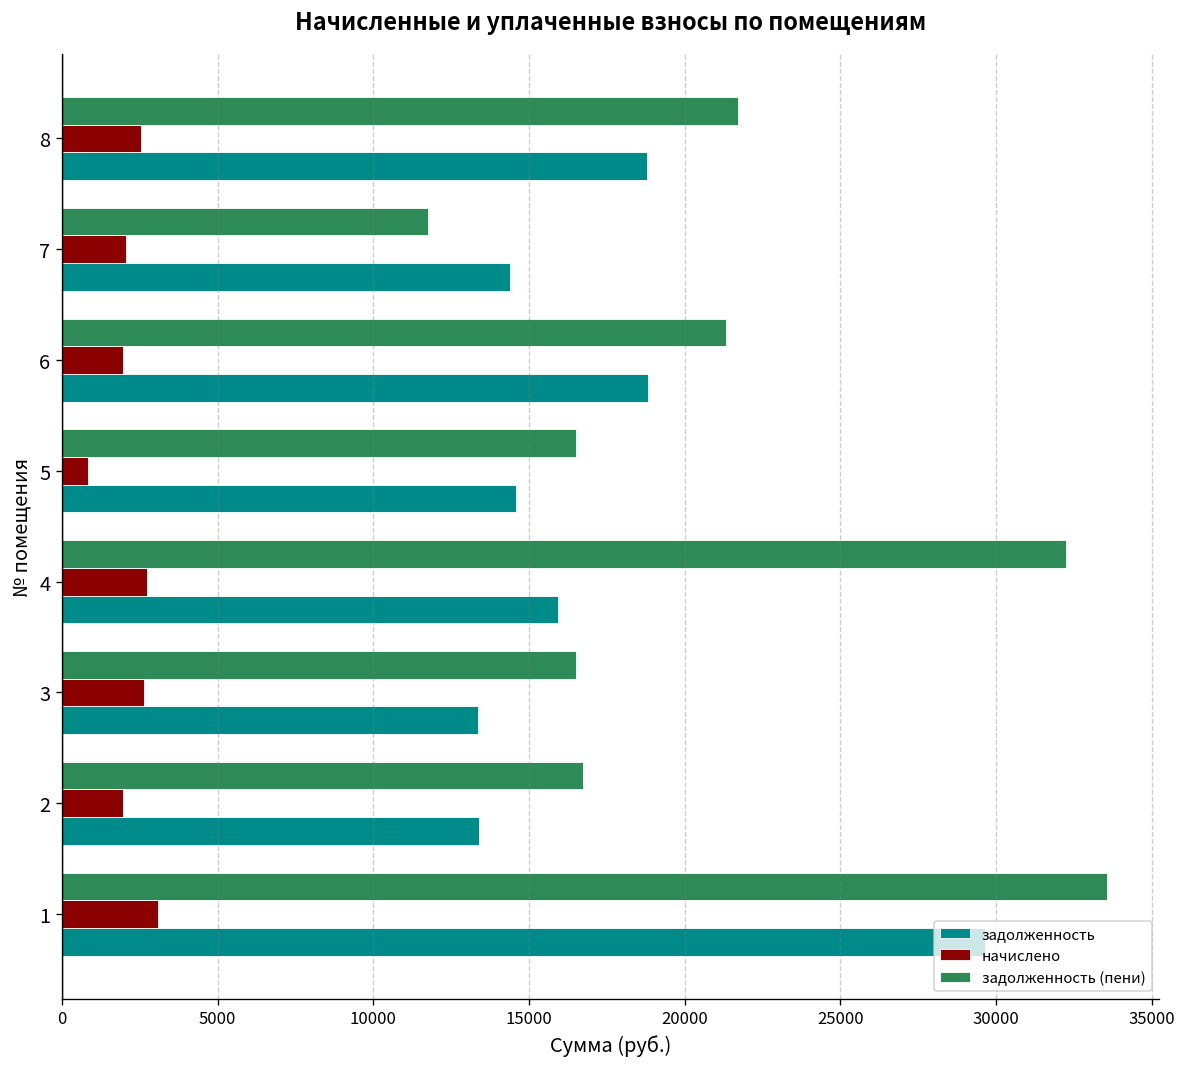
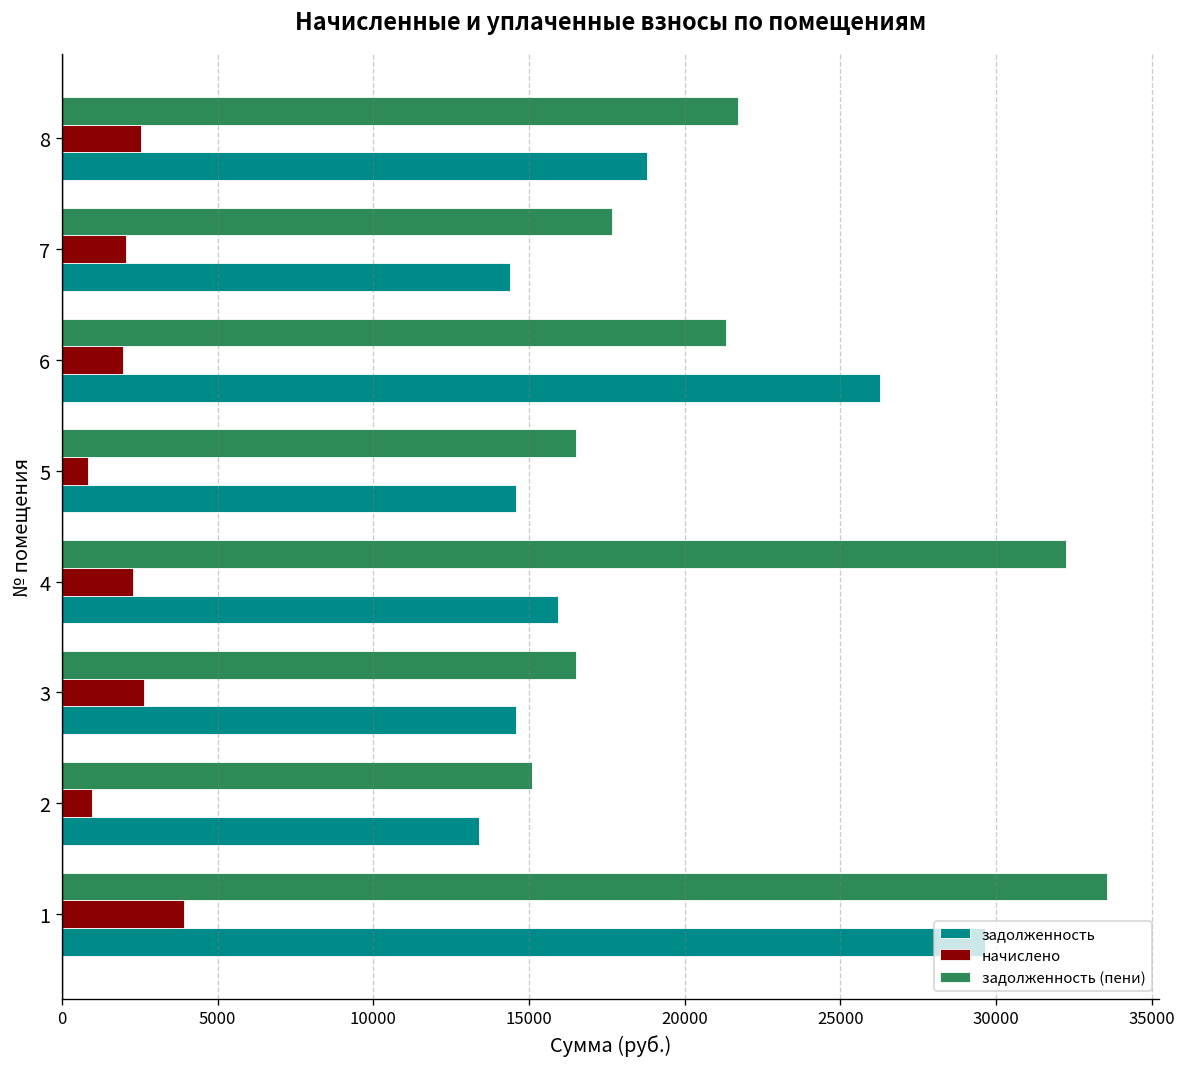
задолженность (пени), 7: 11800 -> 17700
задолженность, 6: 18800 -> 26300
начислено, 4: 2700 -> 2300
задолженность, 3: 13400 -> 14600
задолженность (пени), 2: 16700 -> 15100
начислено, 2: 2000 -> 1000
начислено, 1: 3100 -> 3900
